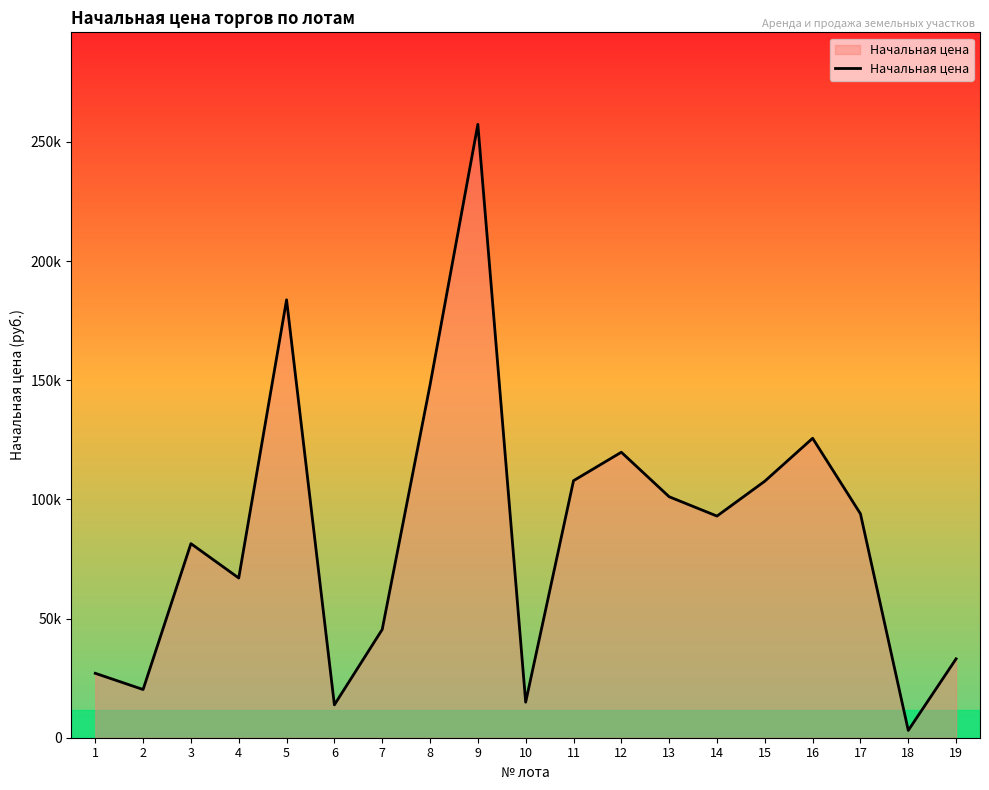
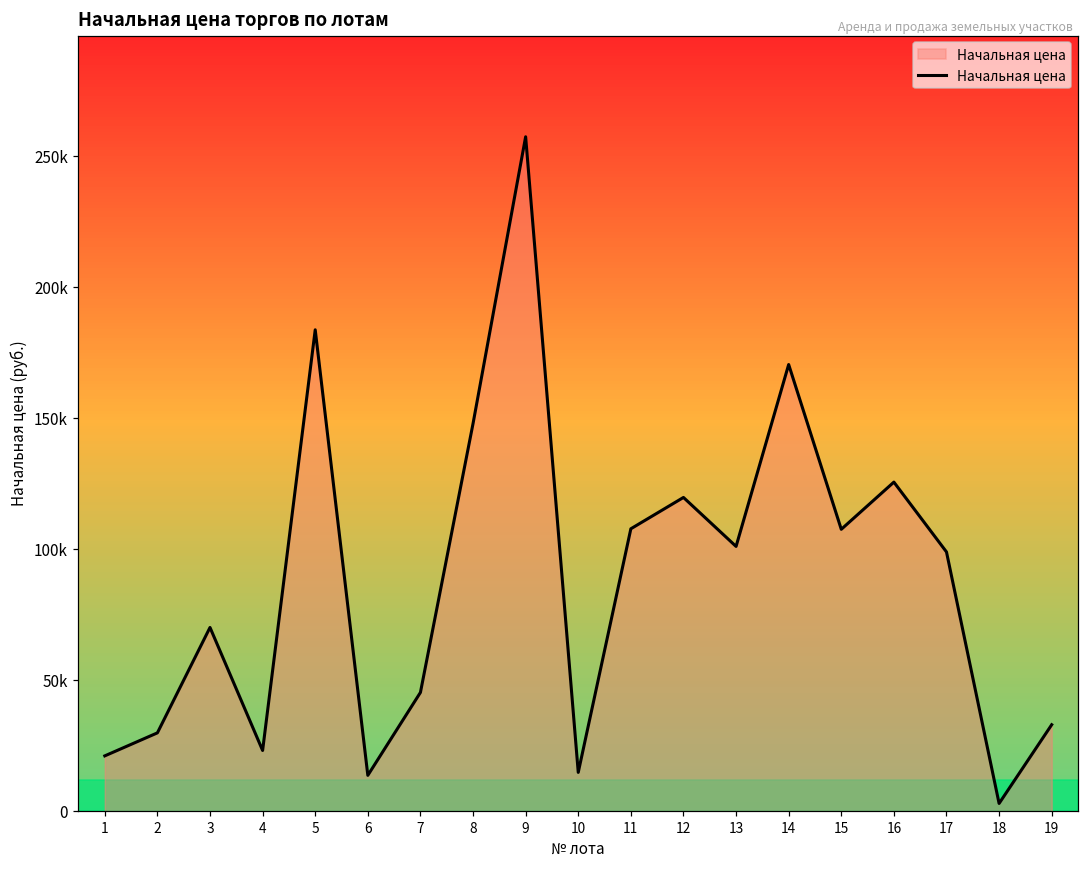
1: 27000 -> 21000
2: 20000 -> 30000
3: 81000 -> 70000
4: 67000 -> 23000
14: 93000 -> 170000
17: 94000 -> 99000
